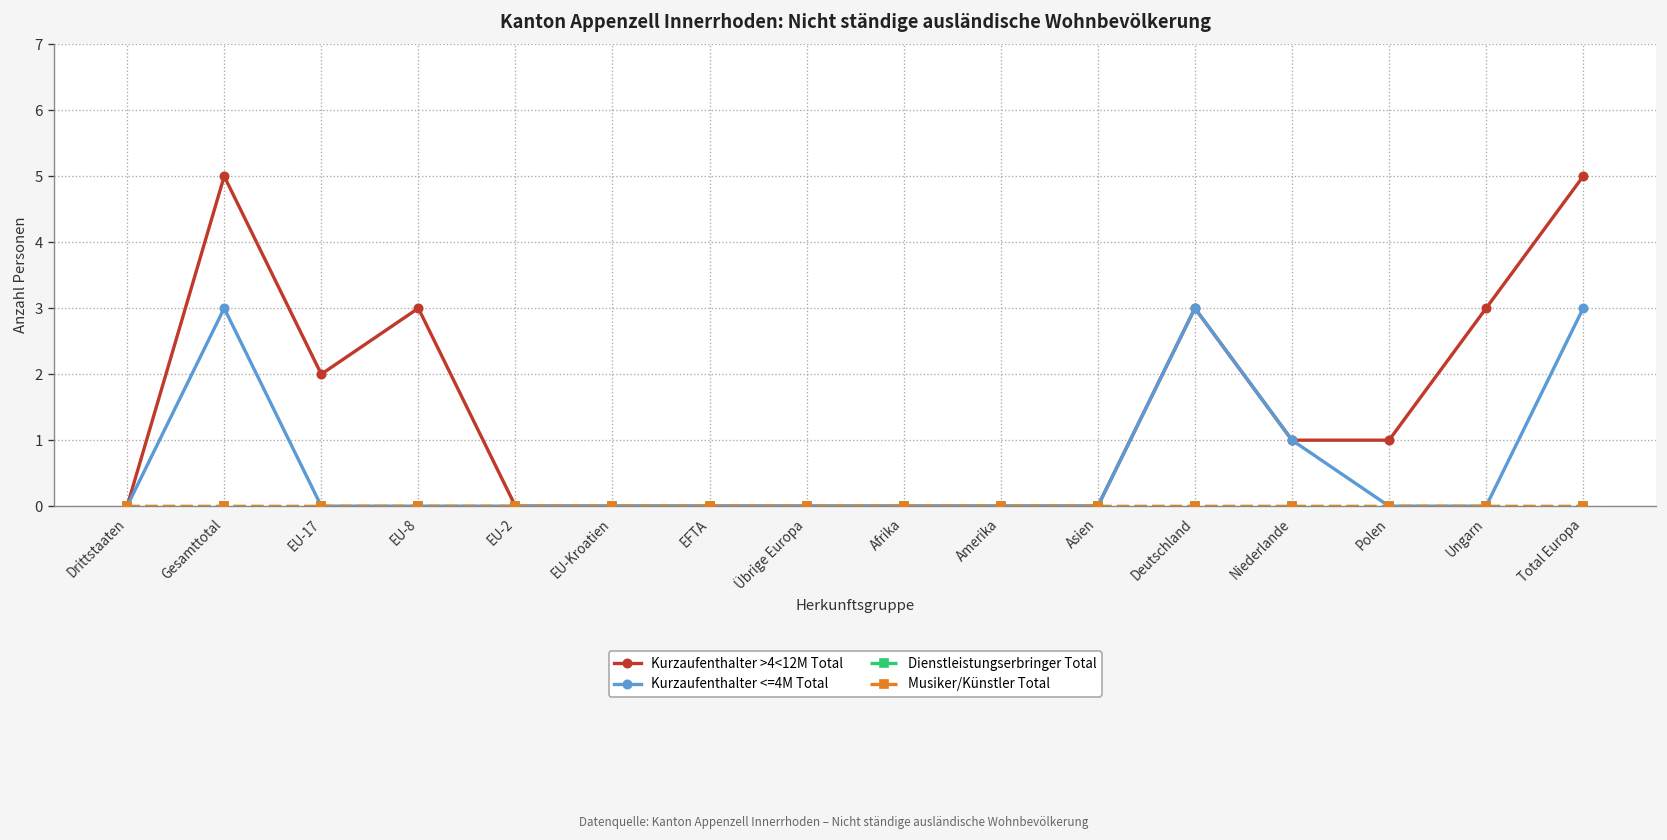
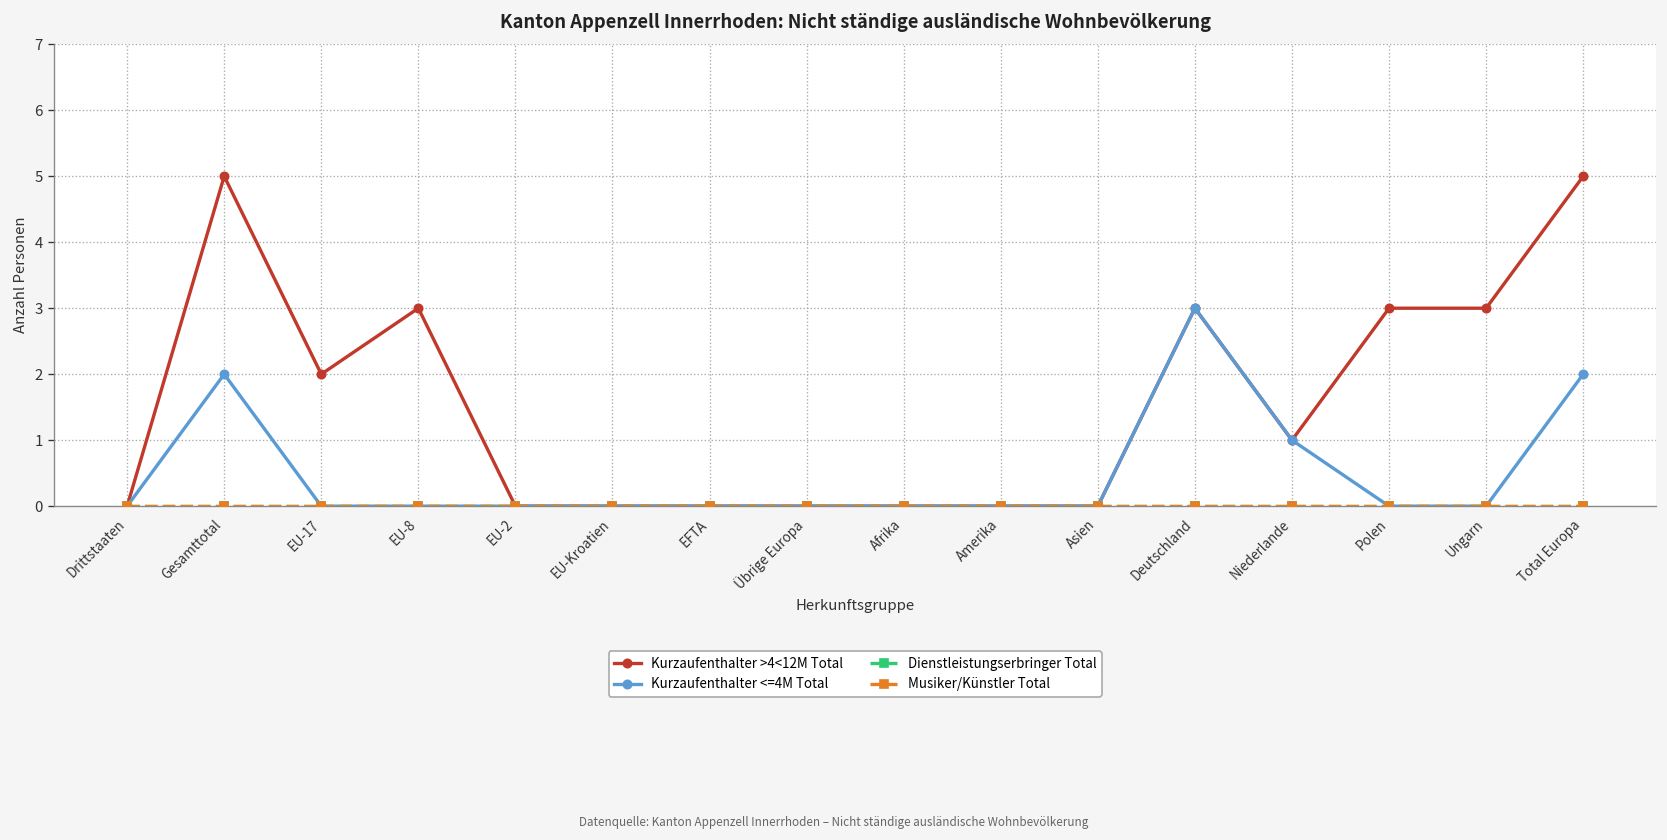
Kurzaufenthalter <=4M Total, Gesamttotal: 3 -> 2
Kurzaufenthalter >4<12M Total, Polen: 1 -> 3
Kurzaufenthalter <=4M Total, Total Europa: 3 -> 2
